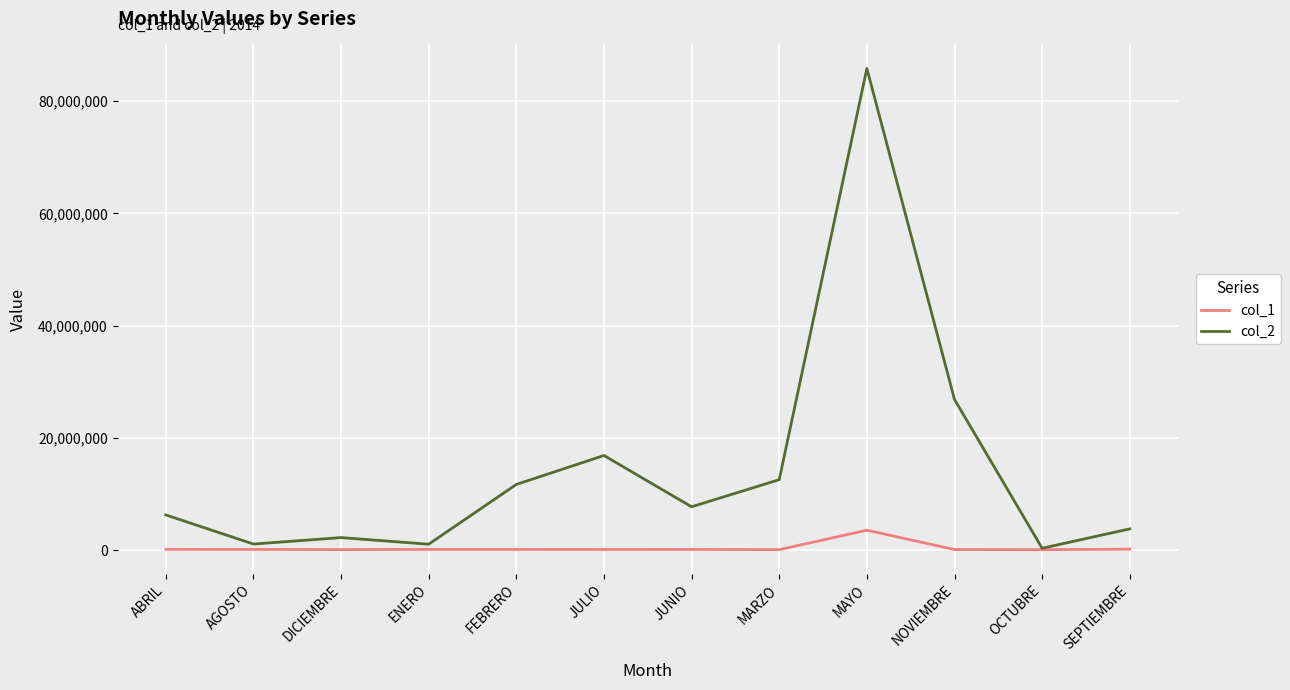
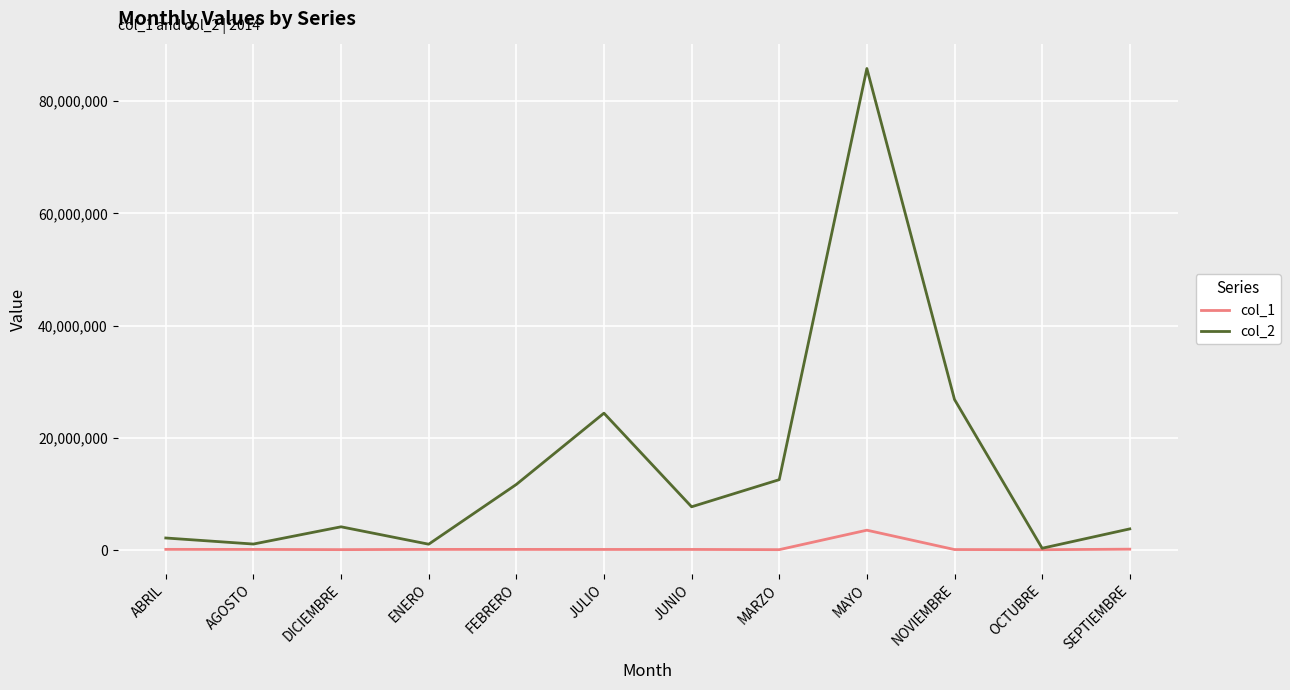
col_2, ABRIL: 6,000,000 -> 2,000,000
col_2, DICIEMBRE: 2,000,000 -> 4,000,000
col_2, JULIO: 17,000,000 -> 24,000,000
